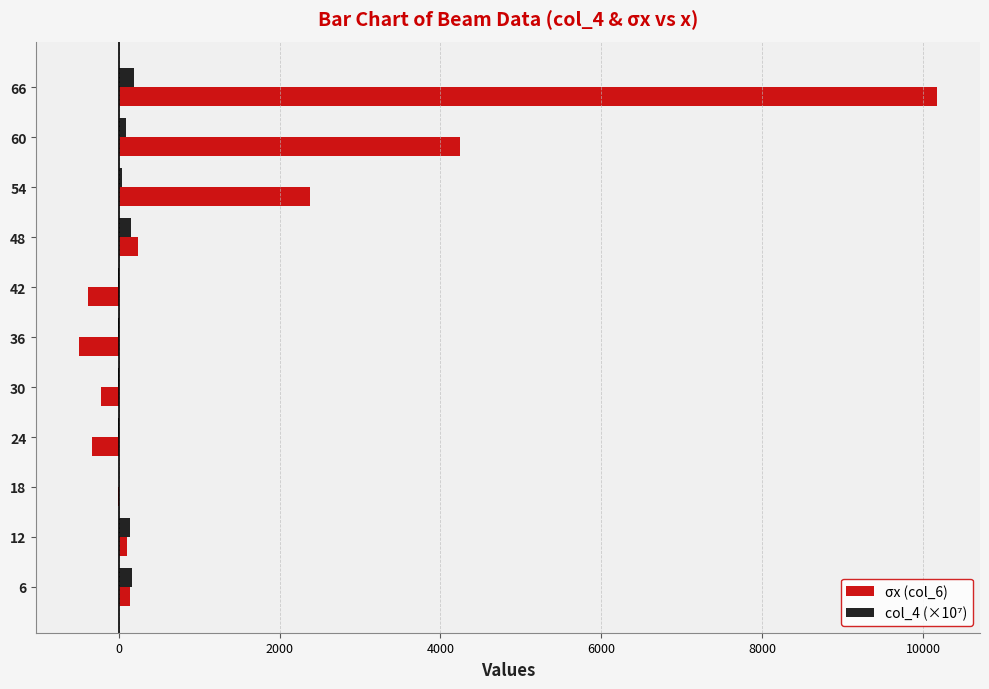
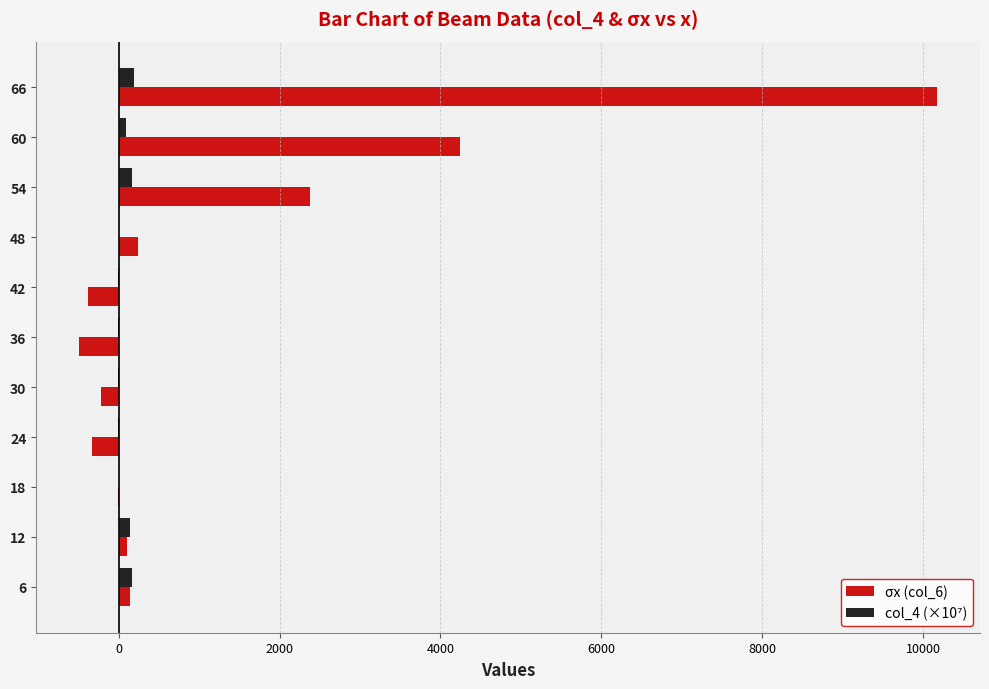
col_4 (×10⁷), 54: 0 -> 200
col_4 (×10⁷), 48: 200 -> 0
